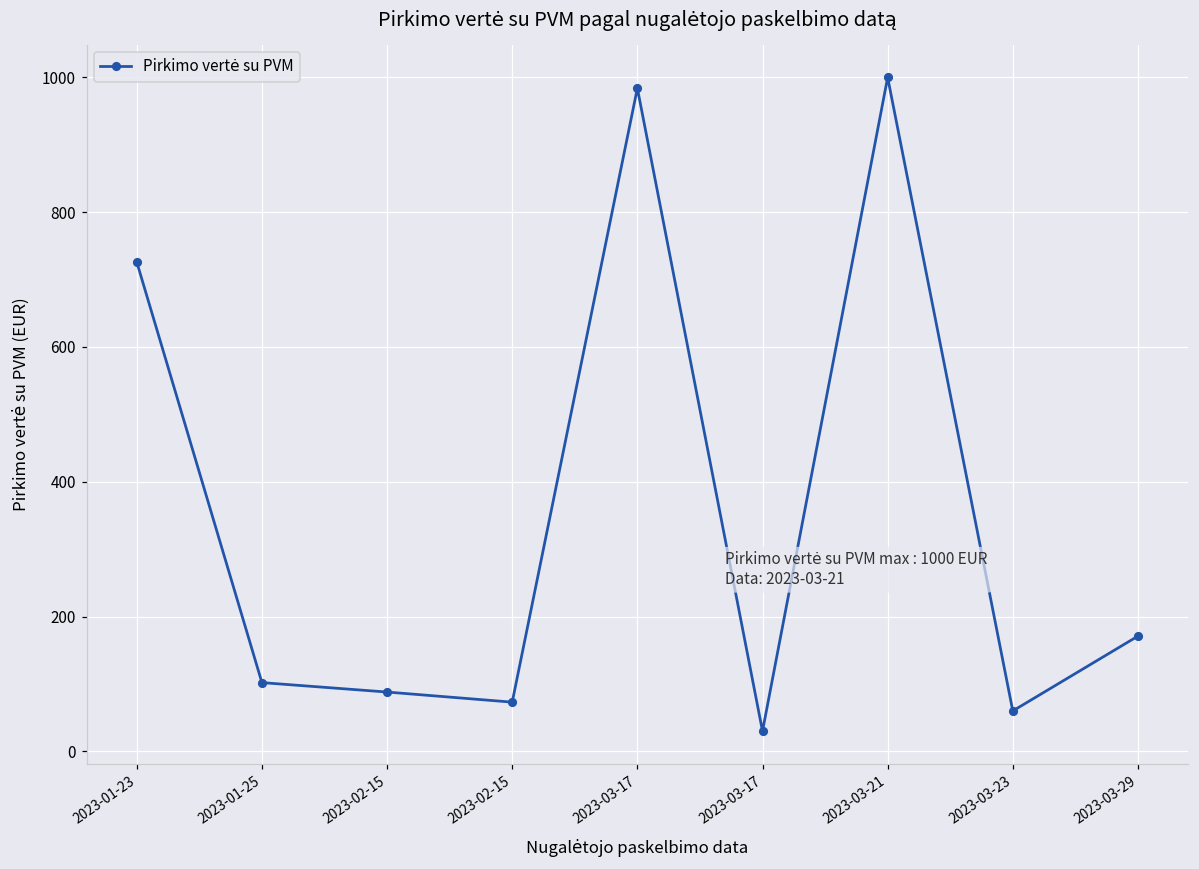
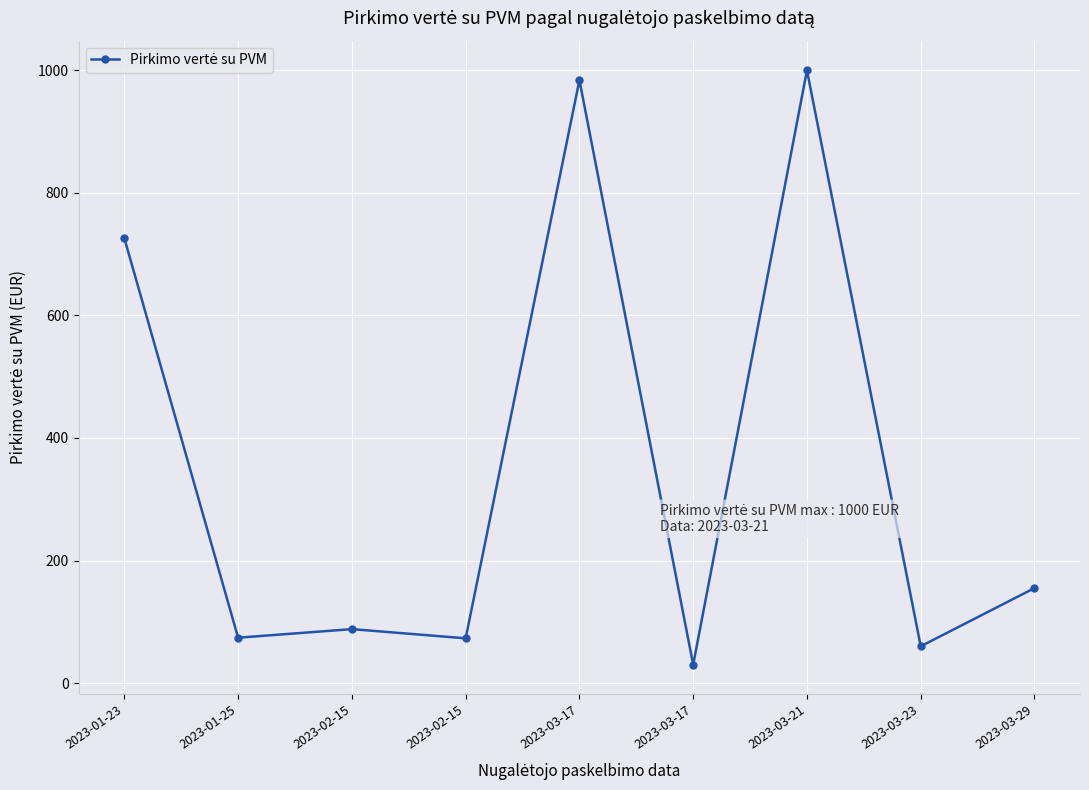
2023-01-25: 100 -> 70
2023-03-29: 170 -> 160
